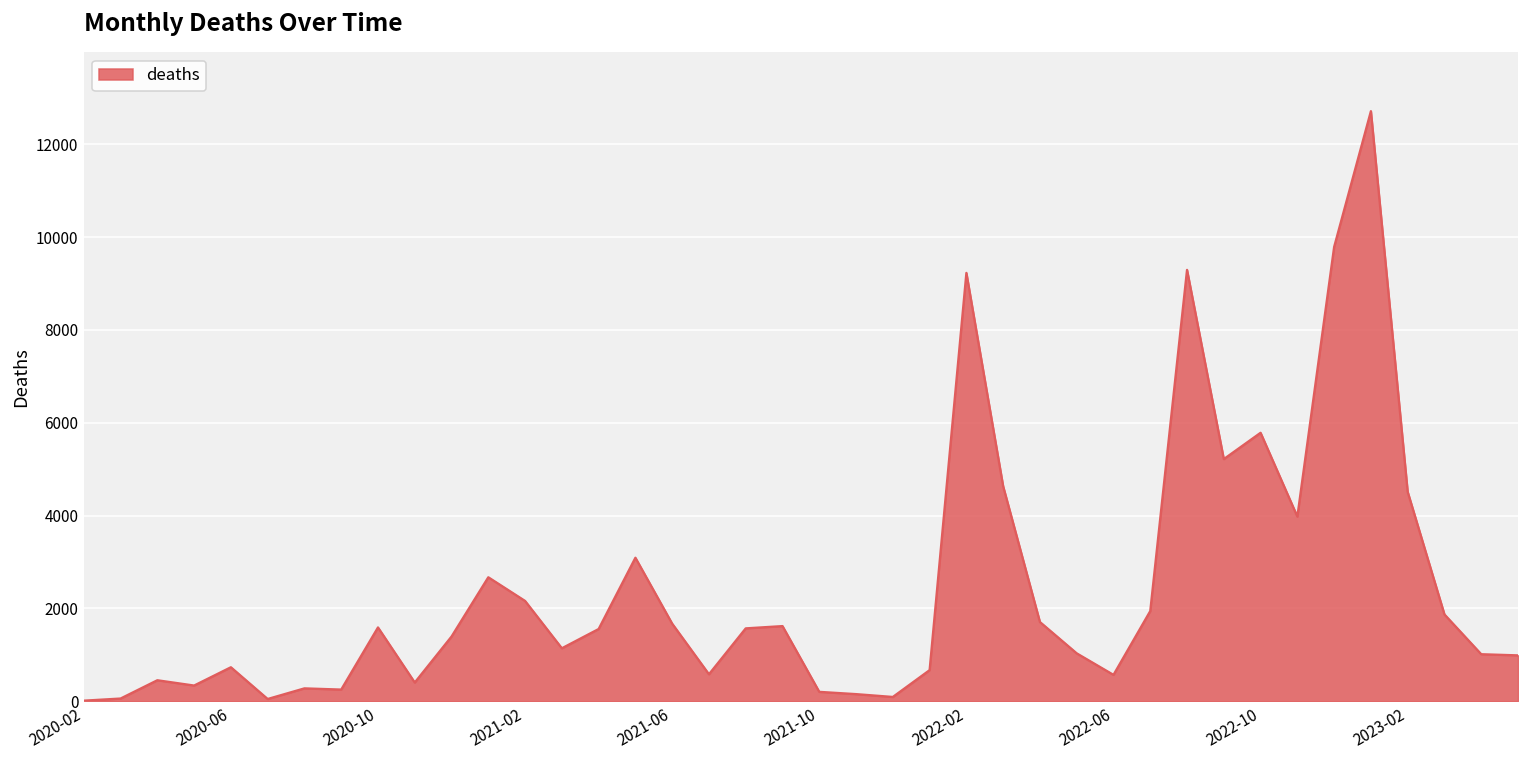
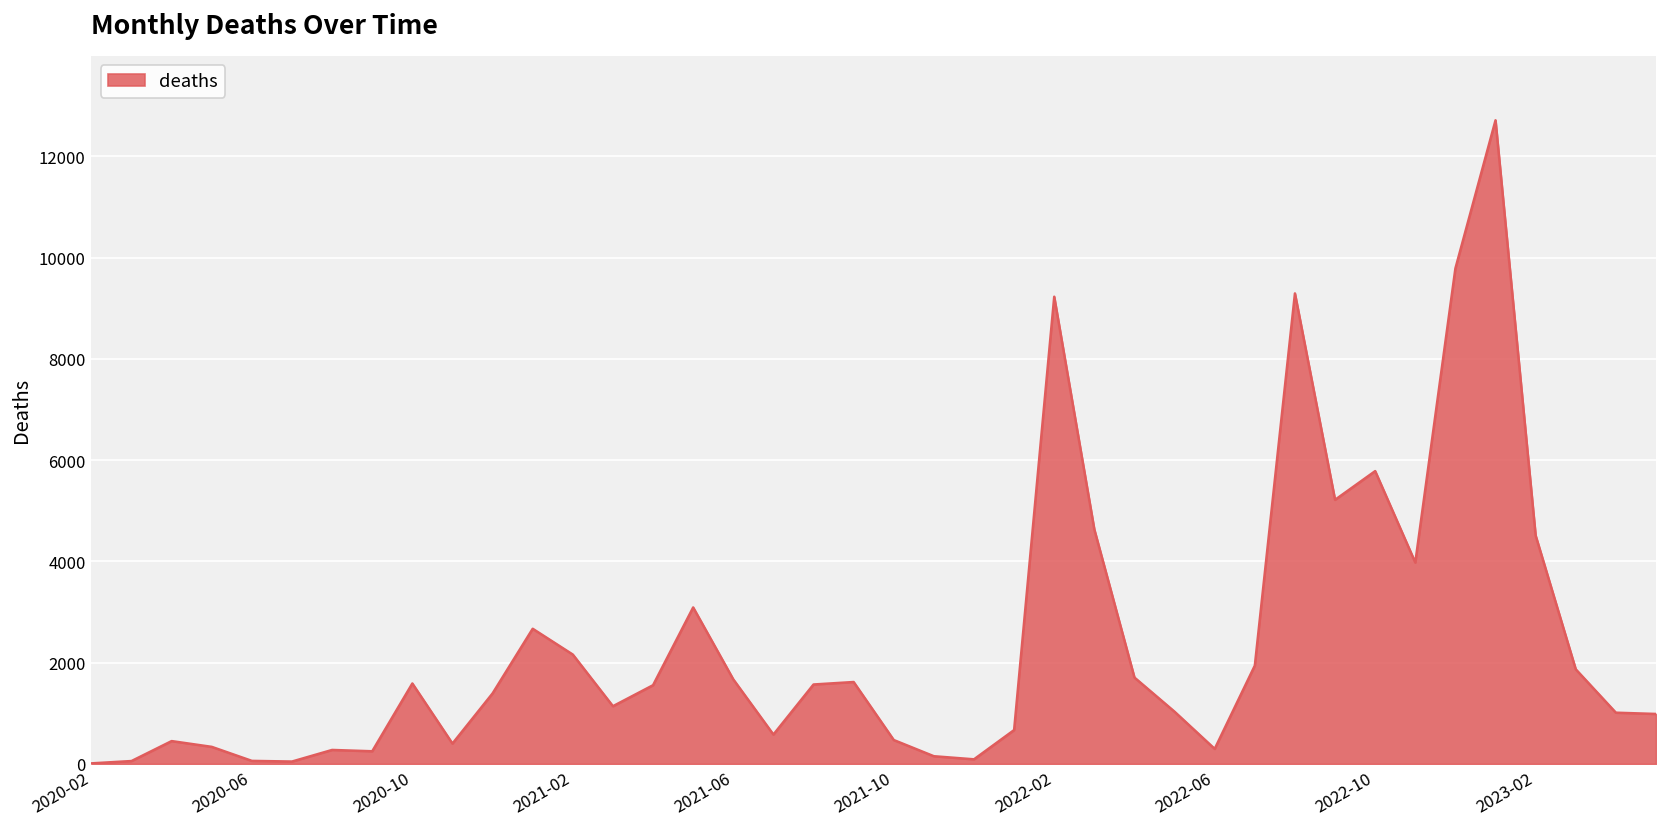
2020-06: 700 -> 100
2021-10: 200 -> 500
2022-06: 600 -> 300
